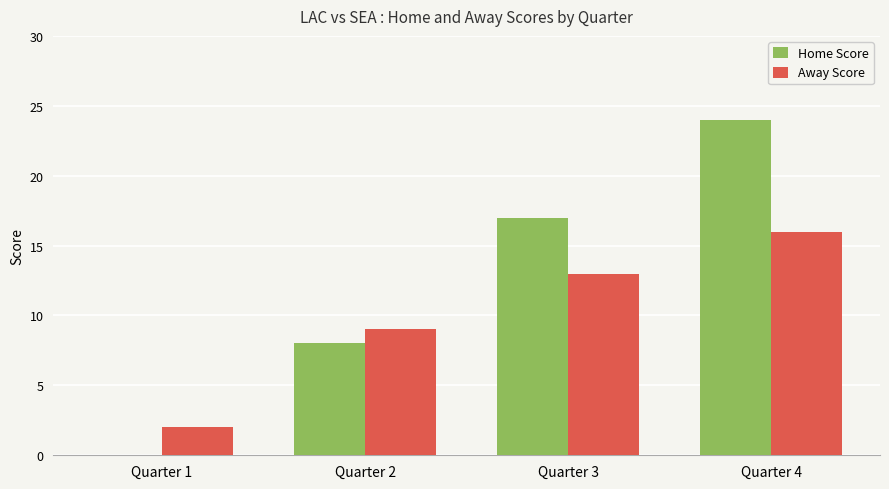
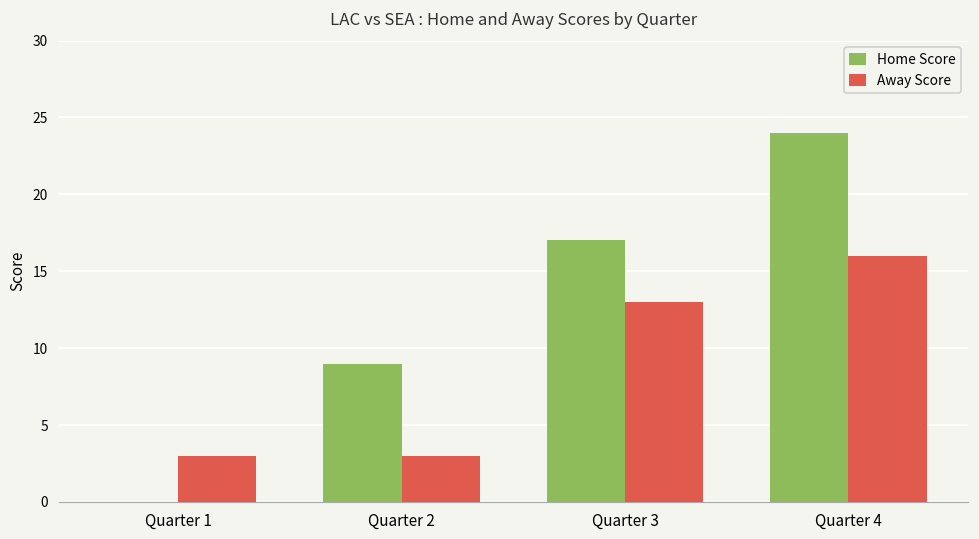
Away Score, Quarter 1: 2 -> 3
Home Score, Quarter 2: 8 -> 9
Away Score, Quarter 2: 9 -> 3
